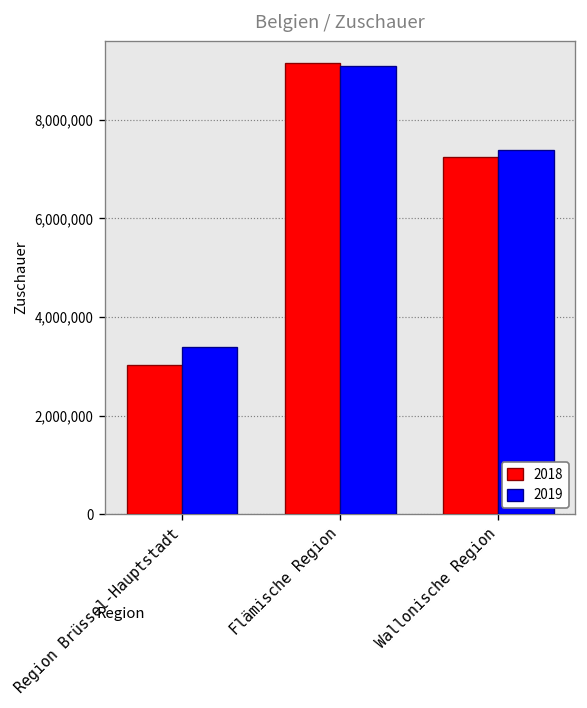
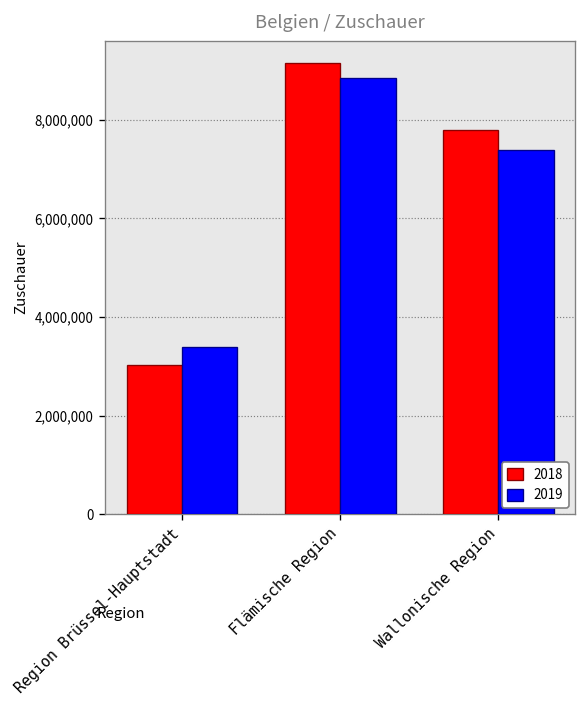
2019, Flämische Region: 9,100,000 -> 8,900,000
2018, Wallonische Region: 7,200,000 -> 7,800,000
